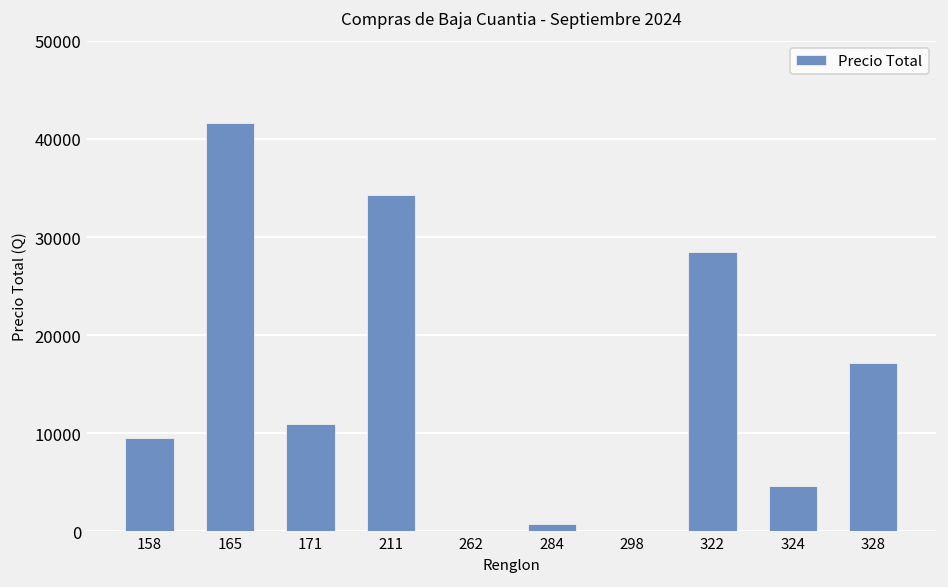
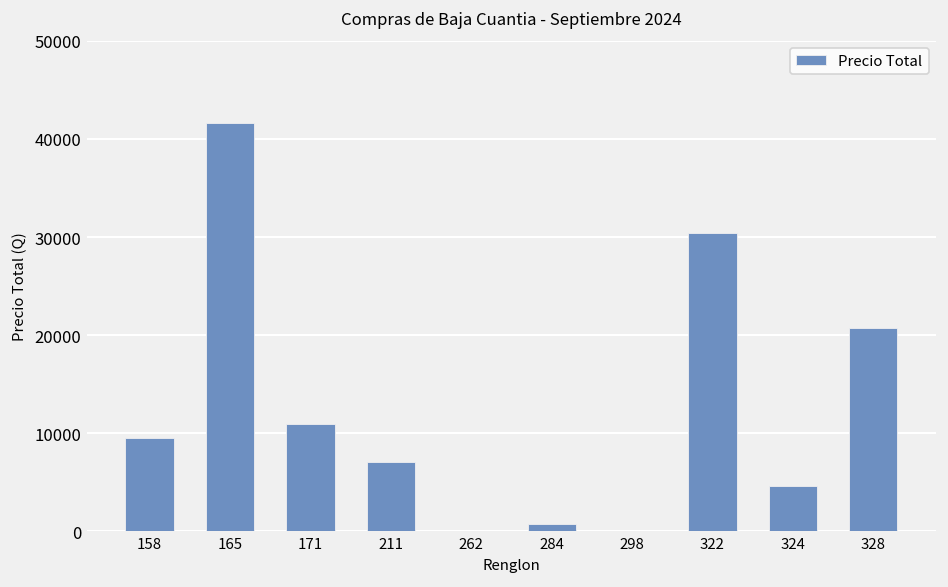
211: 34000 -> 7000
322: 29000 -> 30000
328: 17000 -> 21000
